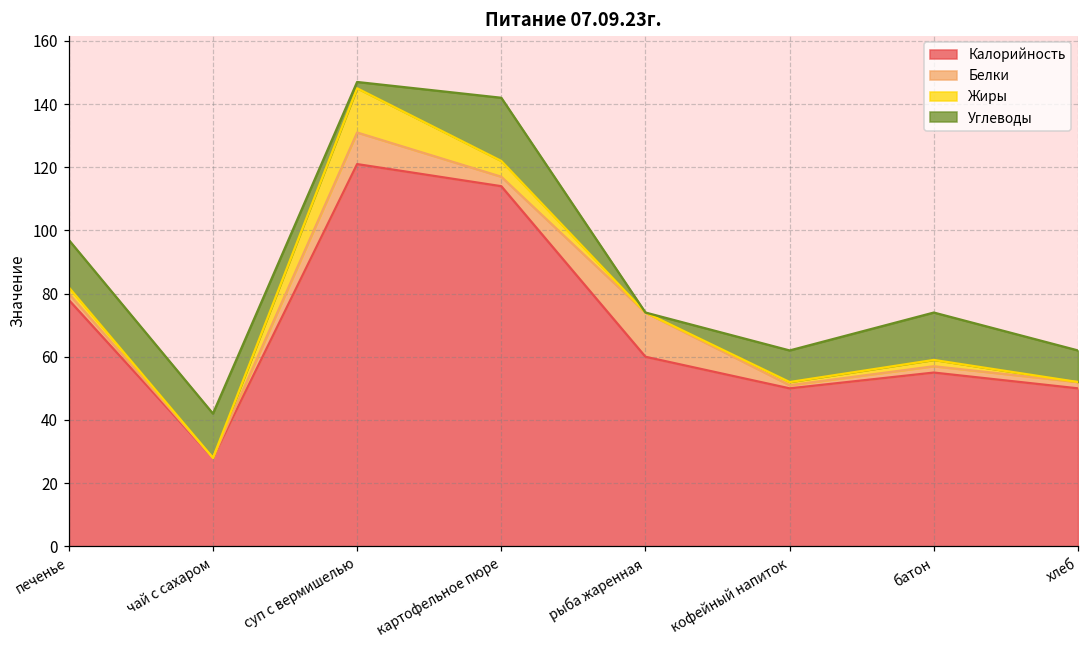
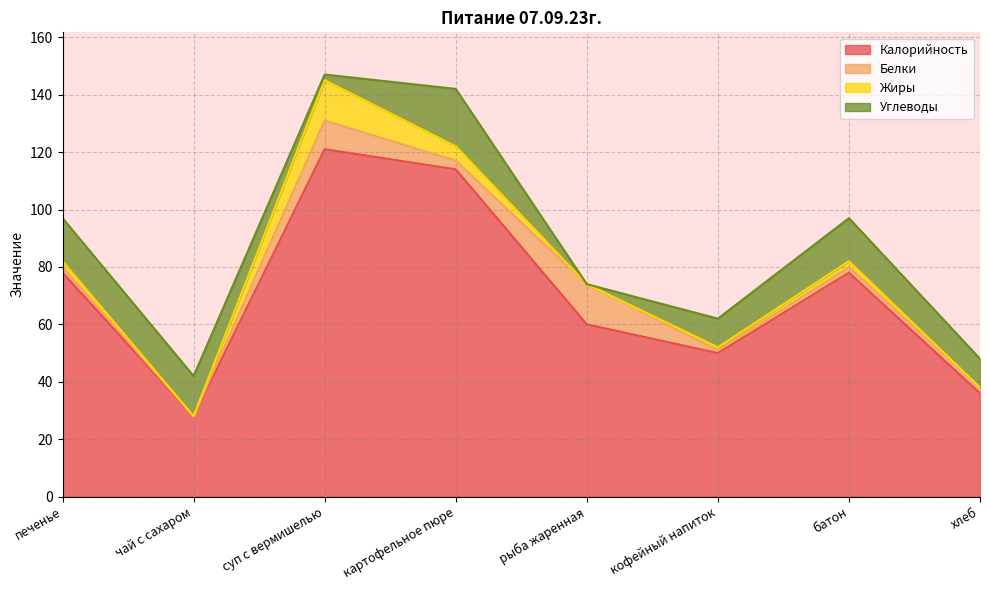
Калорийность, батон: 55 -> 78
Калорийность, хлеб: 50 -> 36
